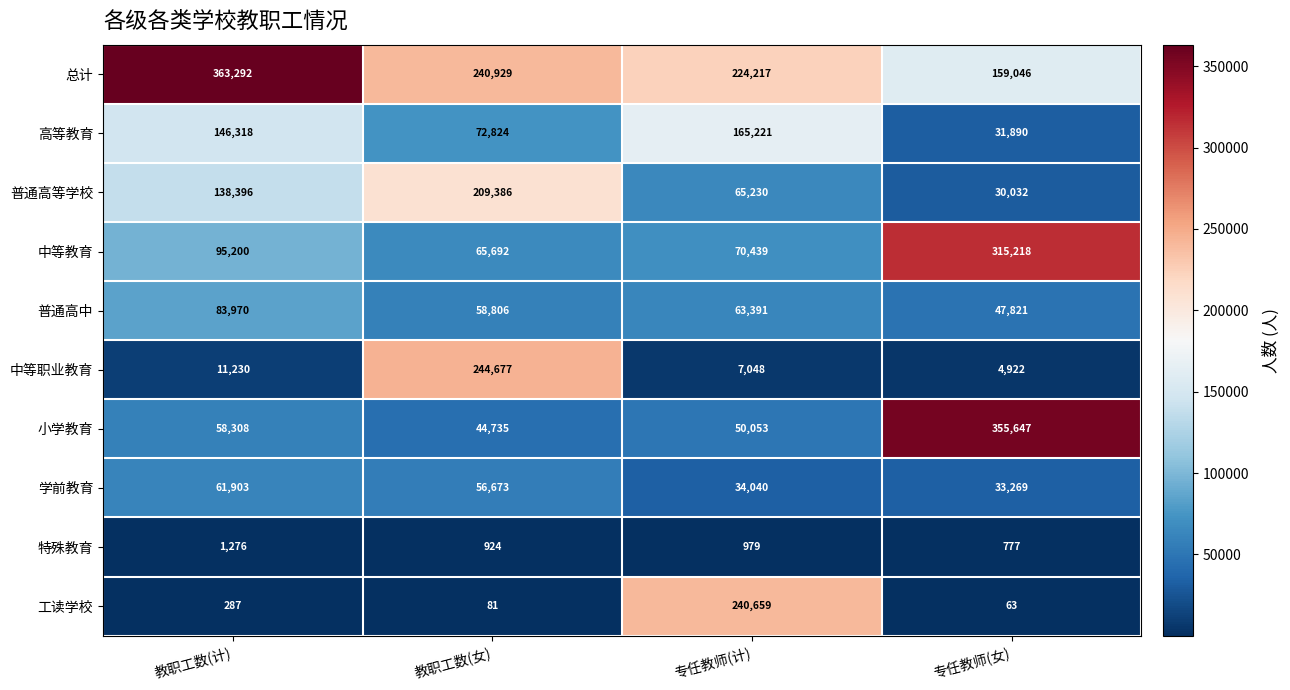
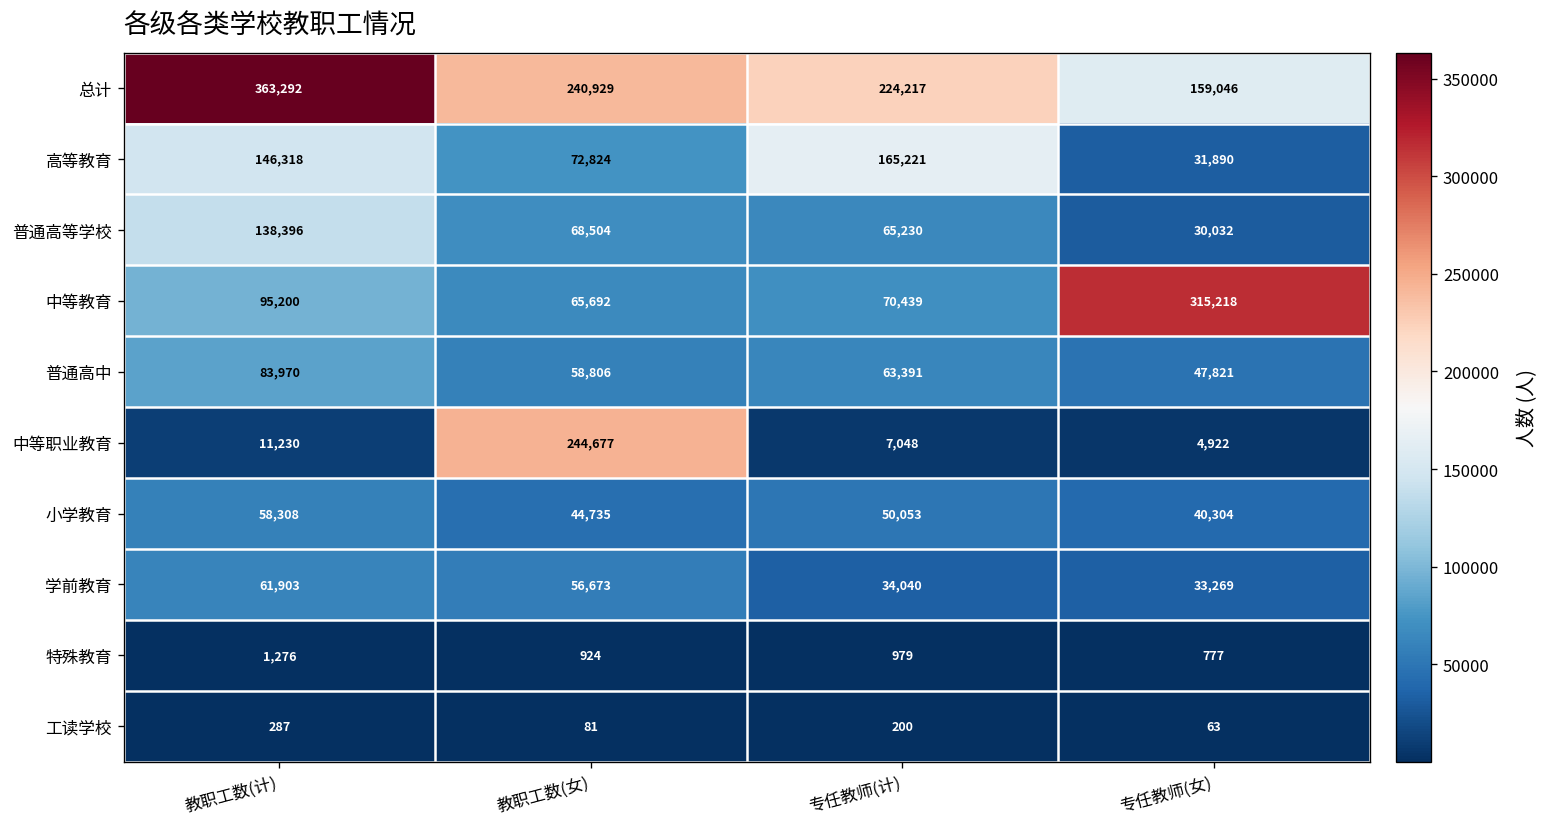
普通高等学校, 教职工数(女): 209,386 -> 68,504
小学教育, 专任教师(女): 355,647 -> 40,304
工读学校, 专任教师(计): 240,659 -> 200
